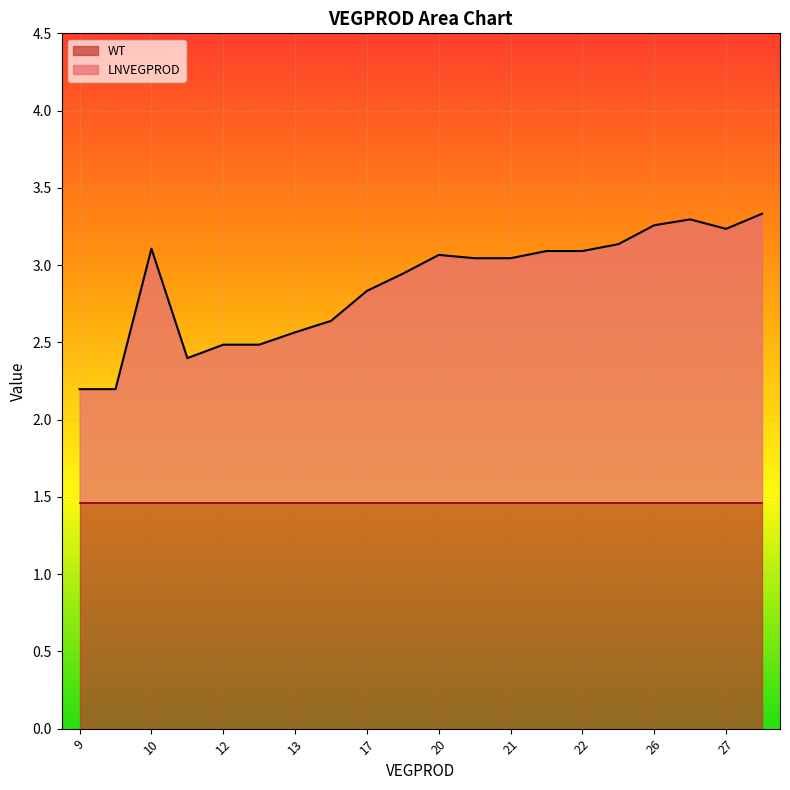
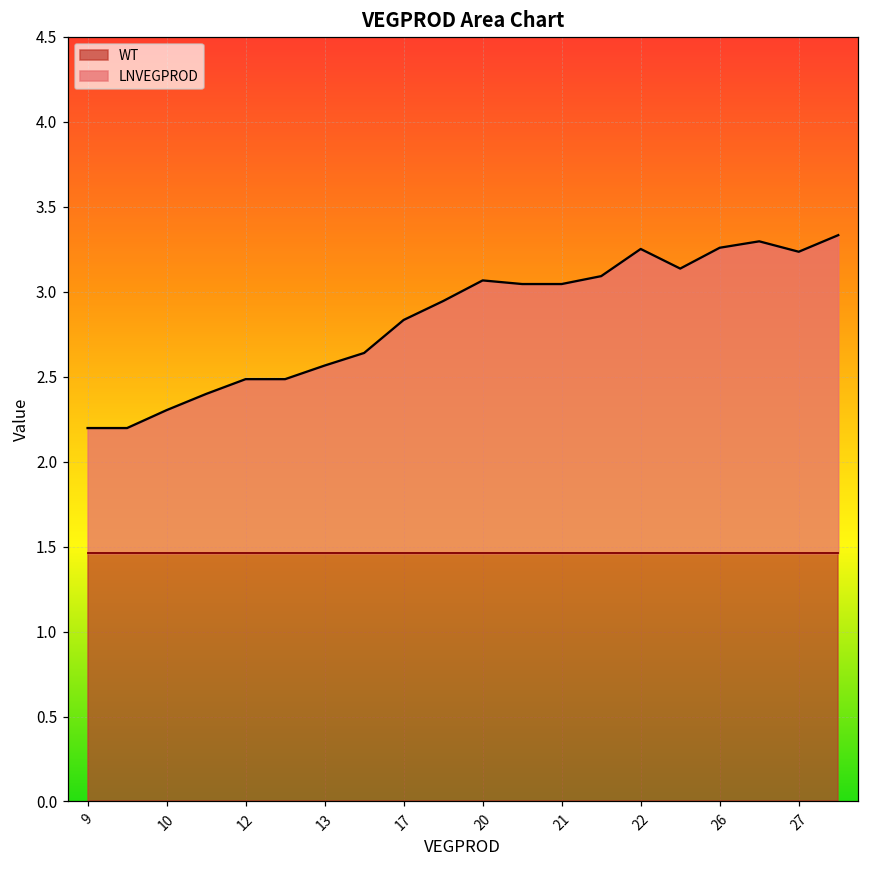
LNVEGPROD, 10: 3.11 -> 2.30
LNVEGPROD, 22: 3.09 -> 3.25
